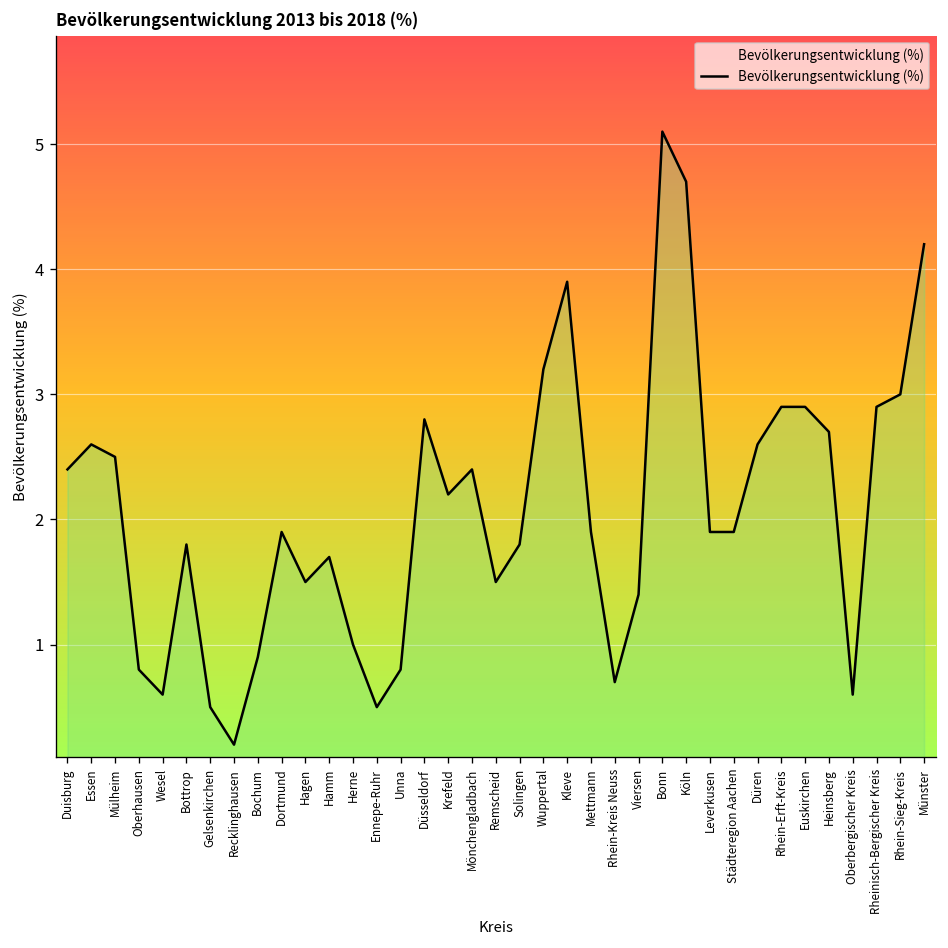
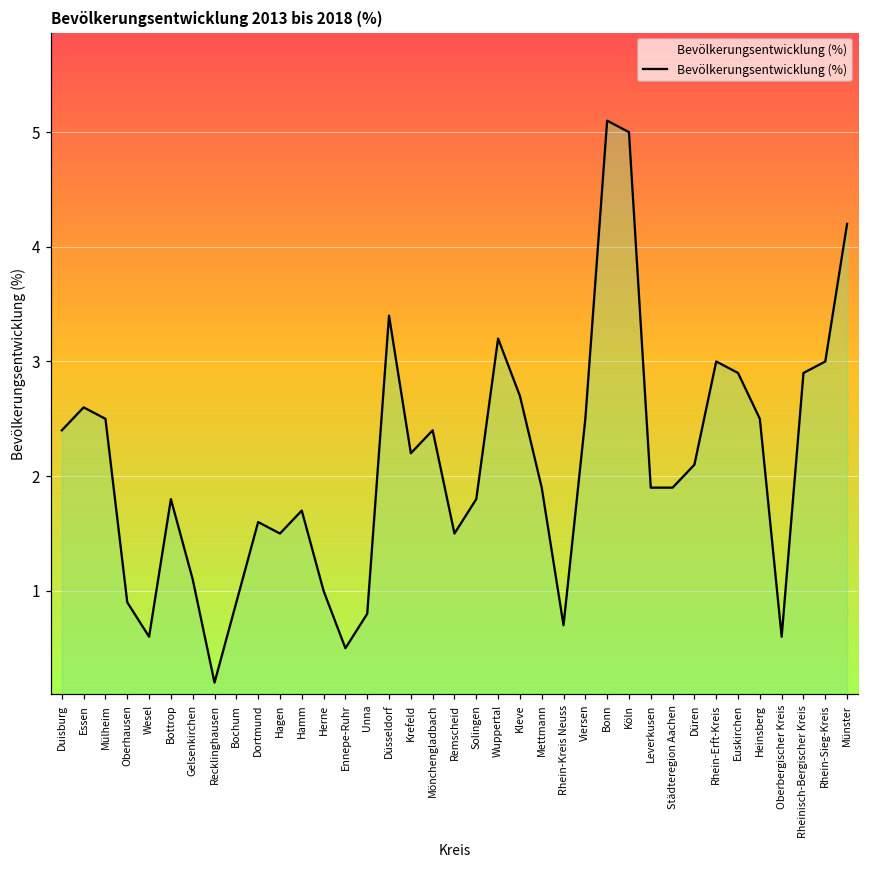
Oberhausen: 0.8 -> 0.9
Gelsenkirchen: 0.5 -> 1.1
Dortmund: 1.9 -> 1.6
Düsseldorf: 2.8 -> 3.4
Kleve: 3.9 -> 2.7
Viersen: 1.4 -> 2.5
Köln: 4.7 -> 5.0
Düren: 2.6 -> 2.1
Rhein-Erft-Kreis: 2.9 -> 3.0
Heinsberg: 2.7 -> 2.5
